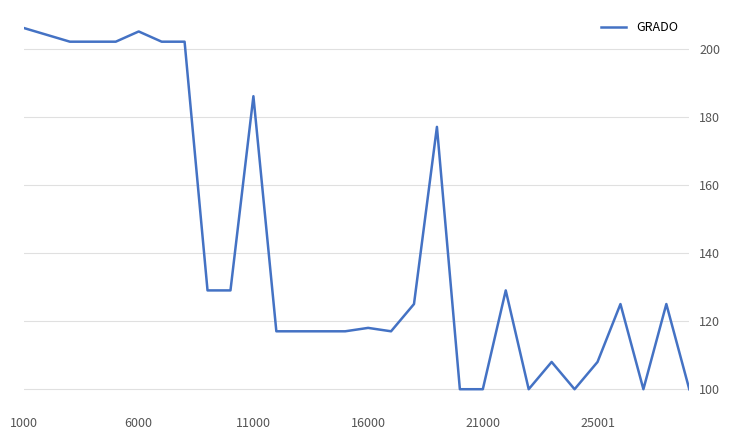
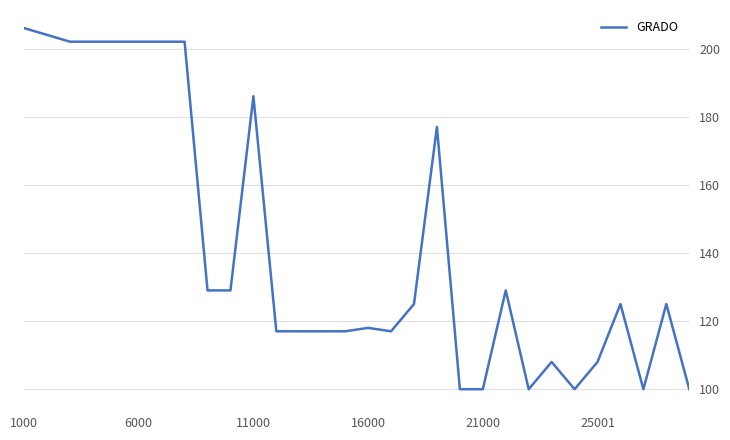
6000: 205 -> 202
